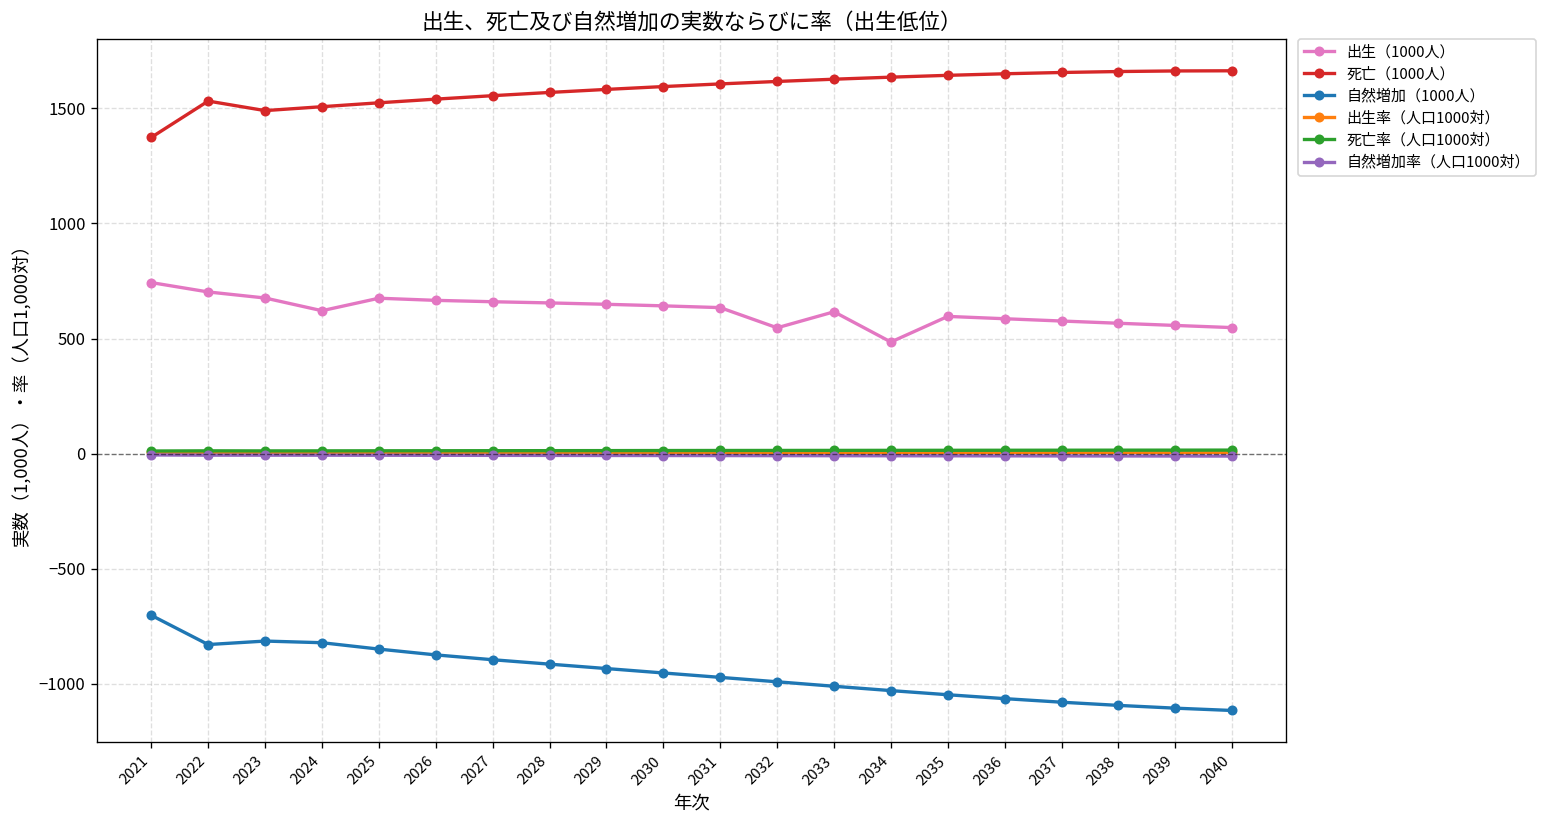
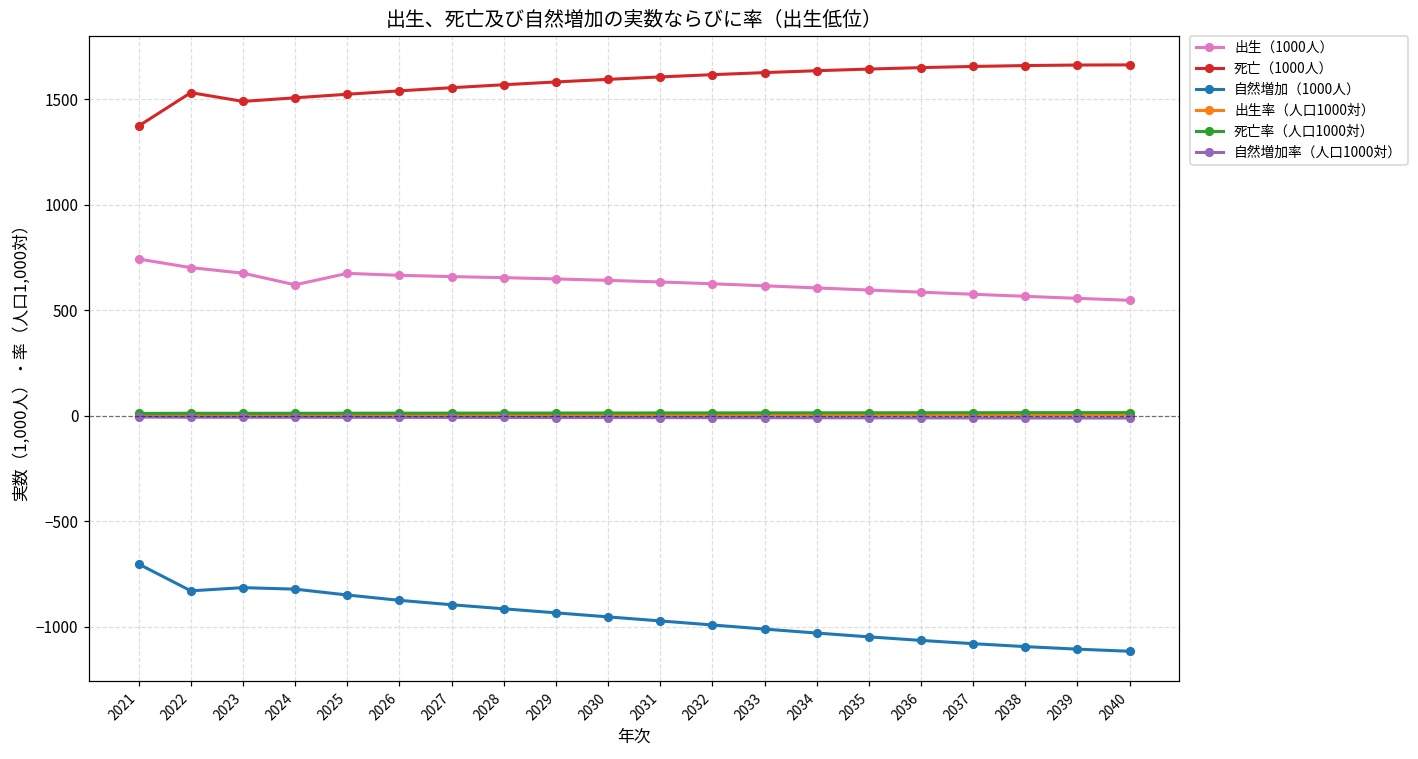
出生（1000人）, 2032: 550 -> 630
出生（1000人）, 2034: 490 -> 610
